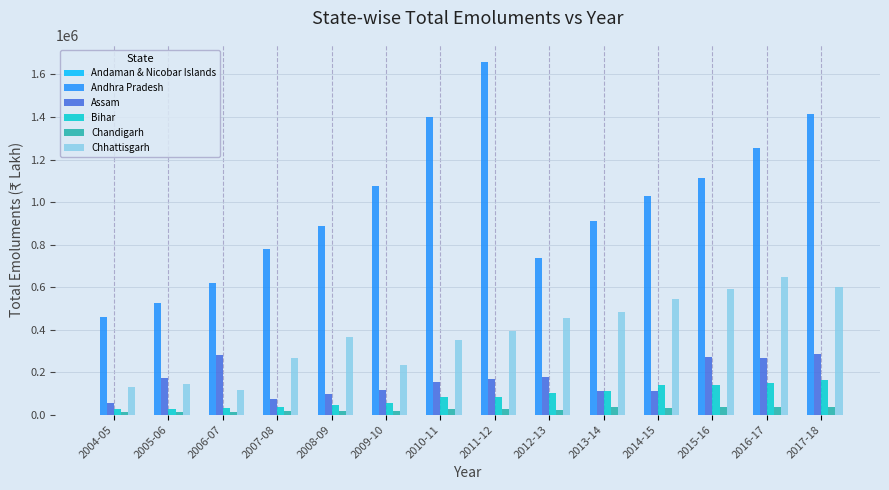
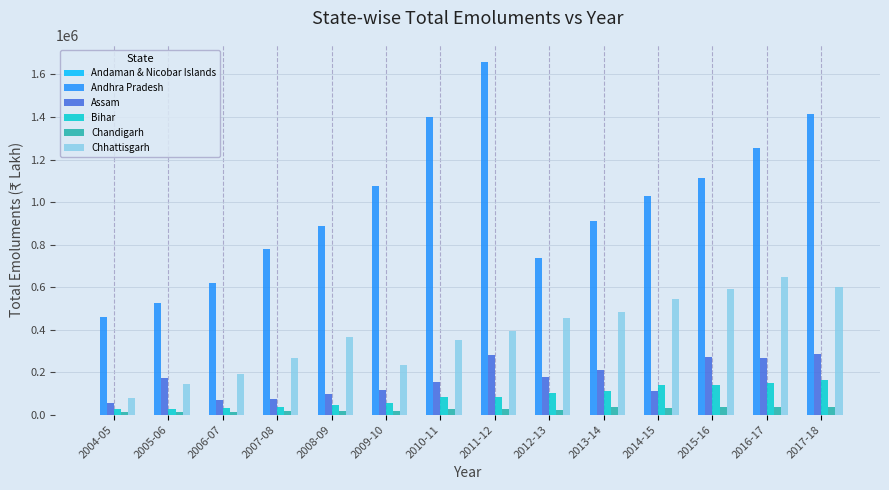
Chhattisgarh, 2004-05: 130000 -> 80000
Assam, 2006-07: 280000 -> 70000
Chhattisgarh, 2006-07: 120000 -> 190000
Assam, 2011-12: 170000 -> 280000
Assam, 2013-14: 110000 -> 210000
